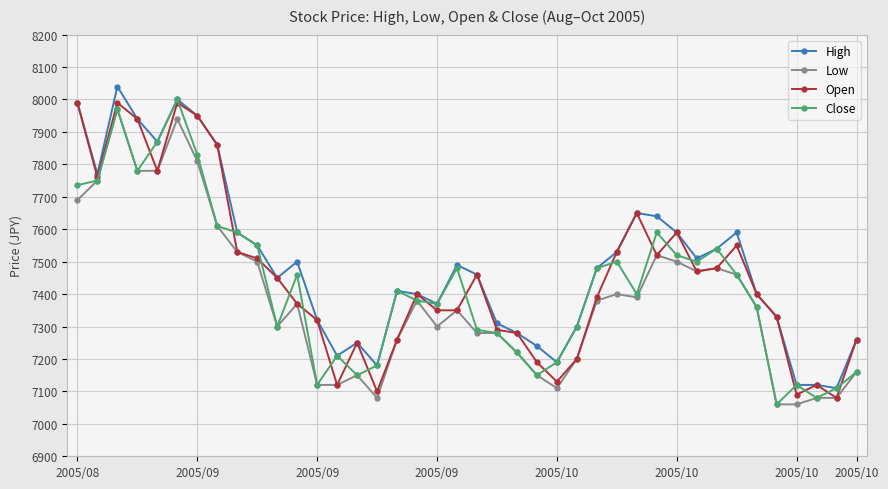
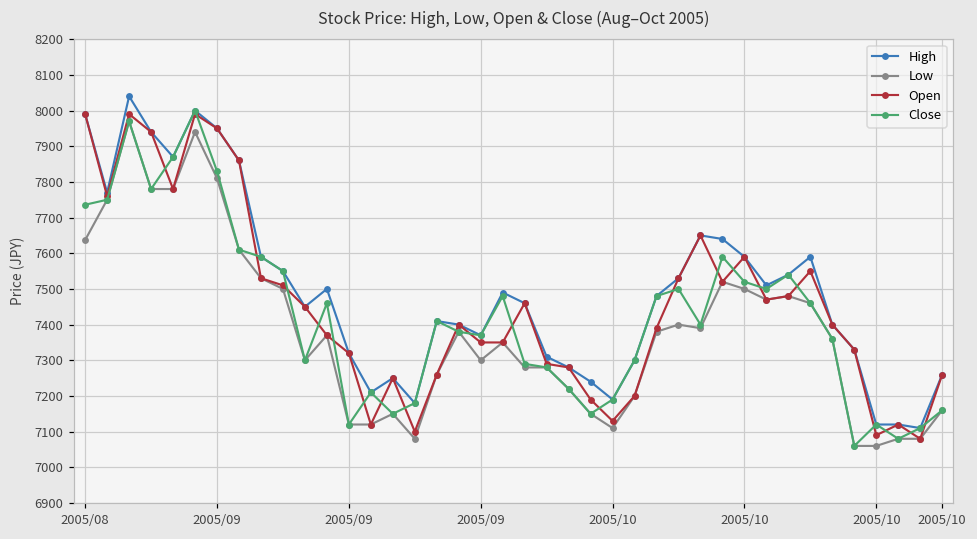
Low, 2005/08: 7690 -> 7640
